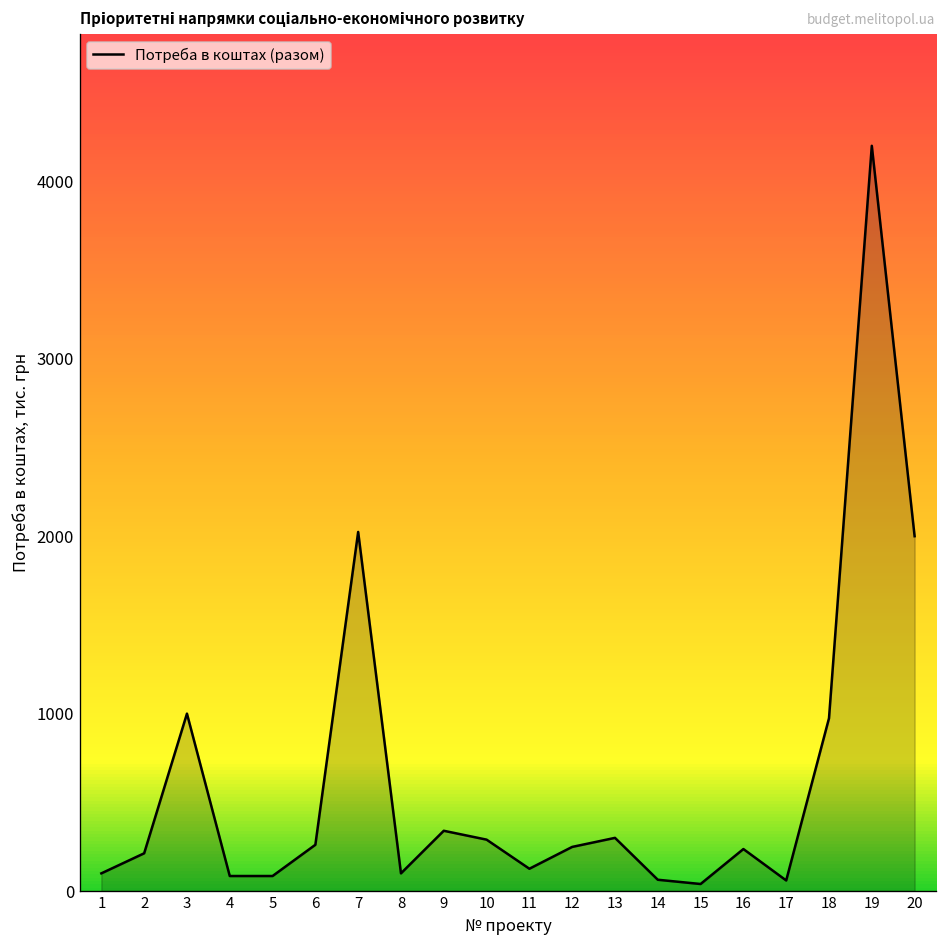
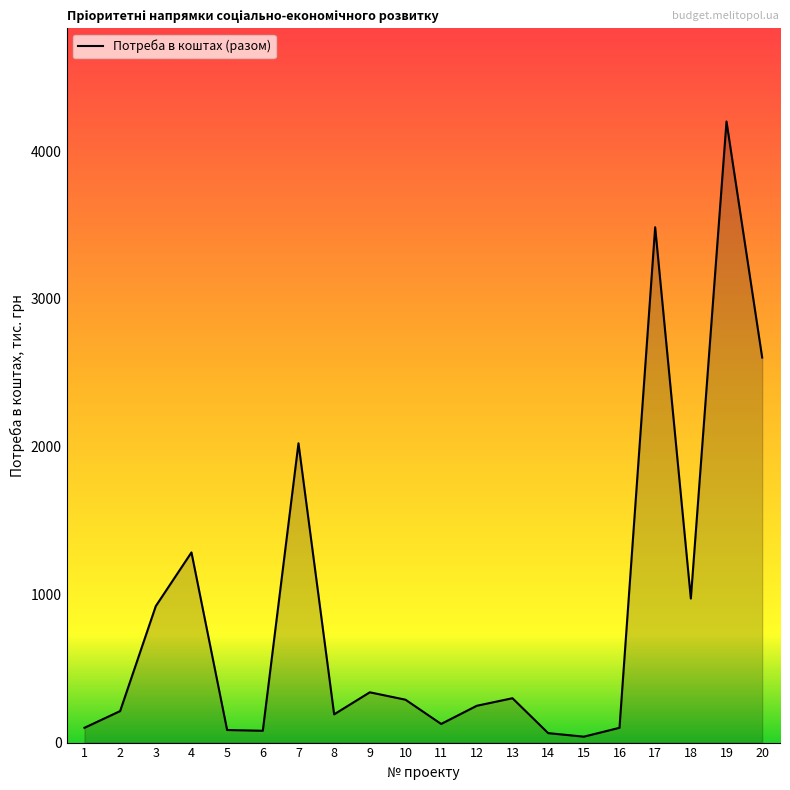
3: 1000 -> 920
4: 90 -> 1290
6: 260 -> 80
8: 100 -> 190
16: 240 -> 100
17: 60 -> 3490
20: 2000 -> 2600
